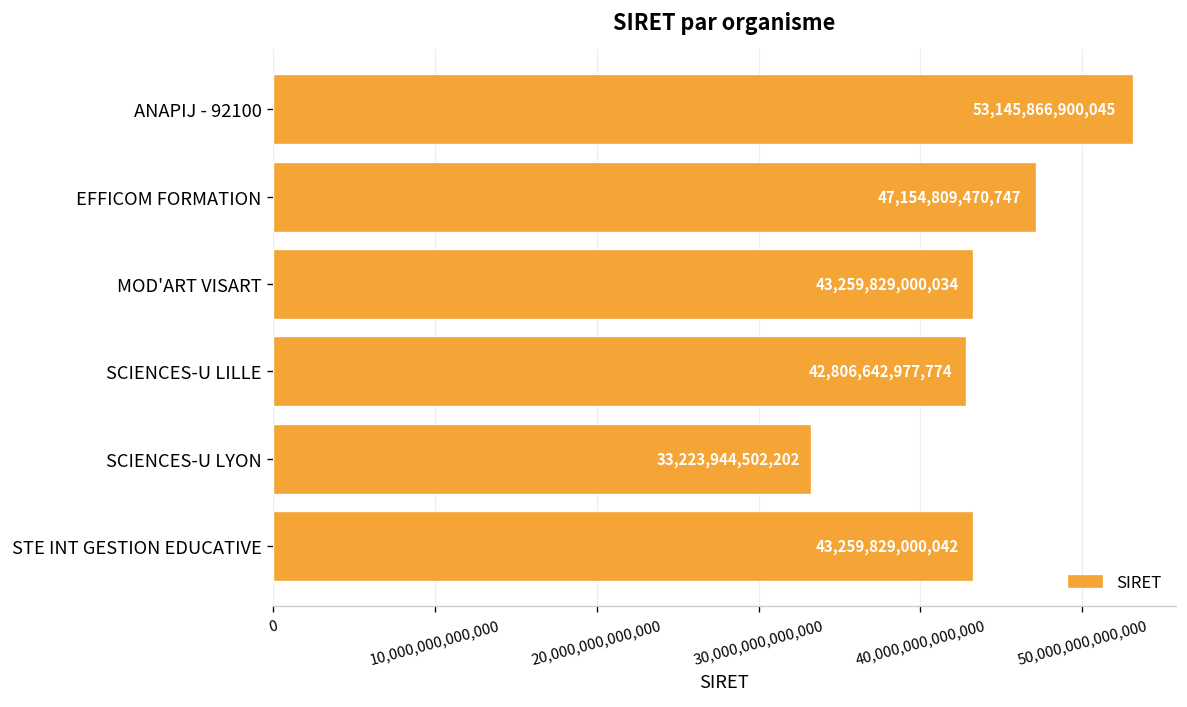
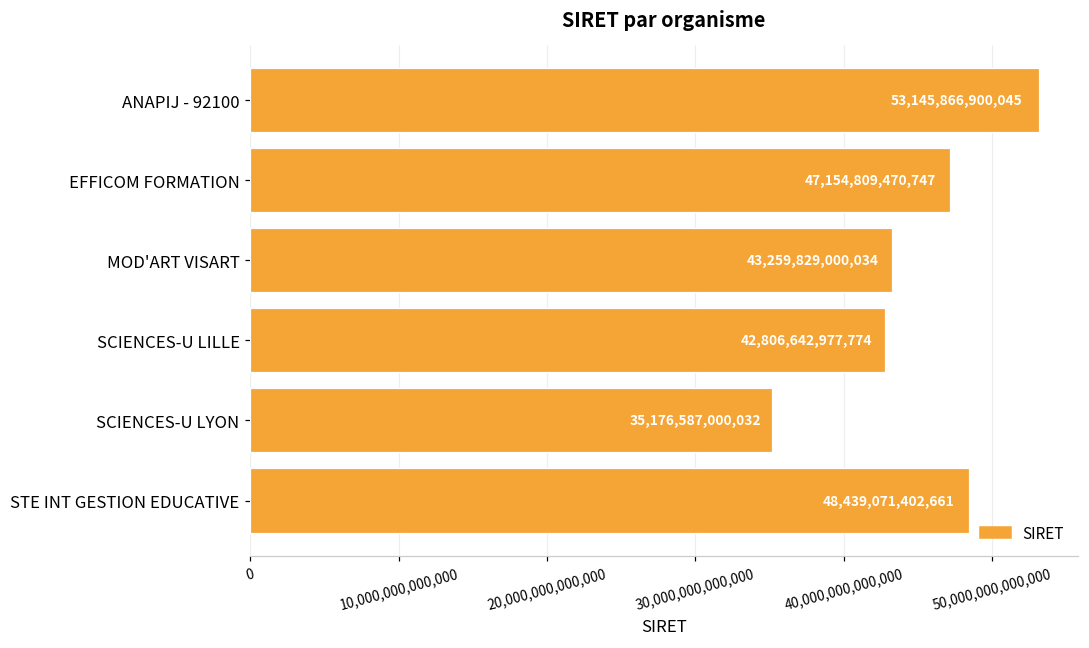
SCIENCES-U LYON: 33,223,944,502,202 -> 35,176,587,000,032
STE INT GESTION EDUCATIVE: 43,259,829,000,042 -> 48,439,071,402,661
